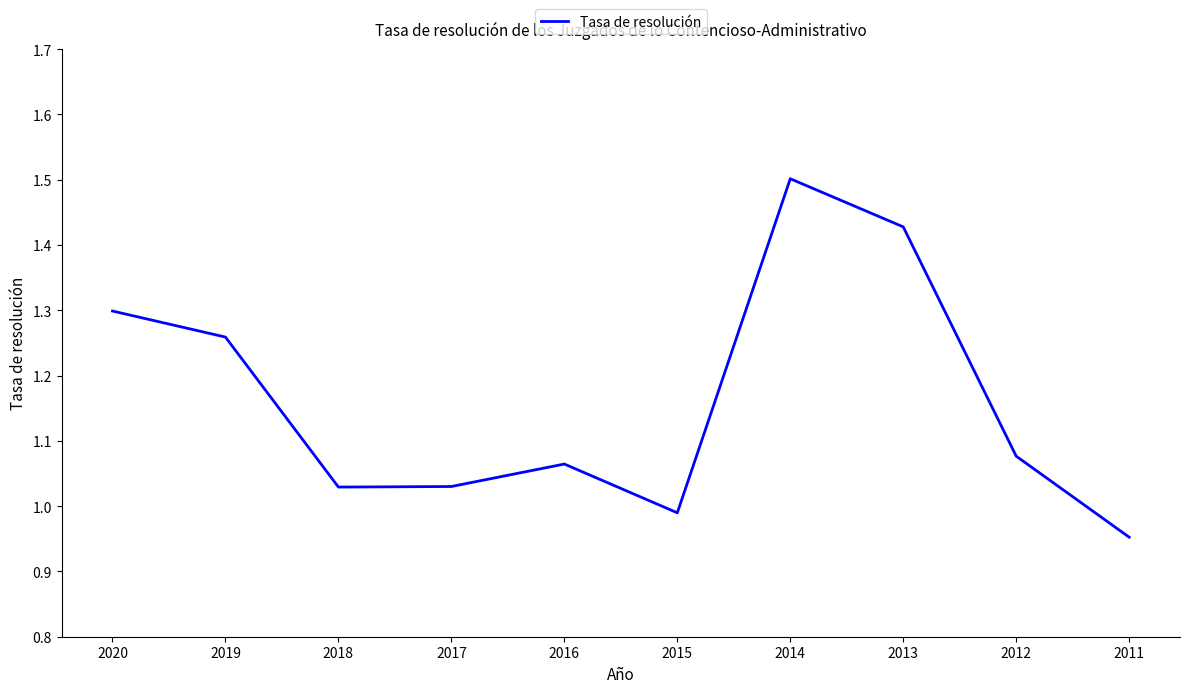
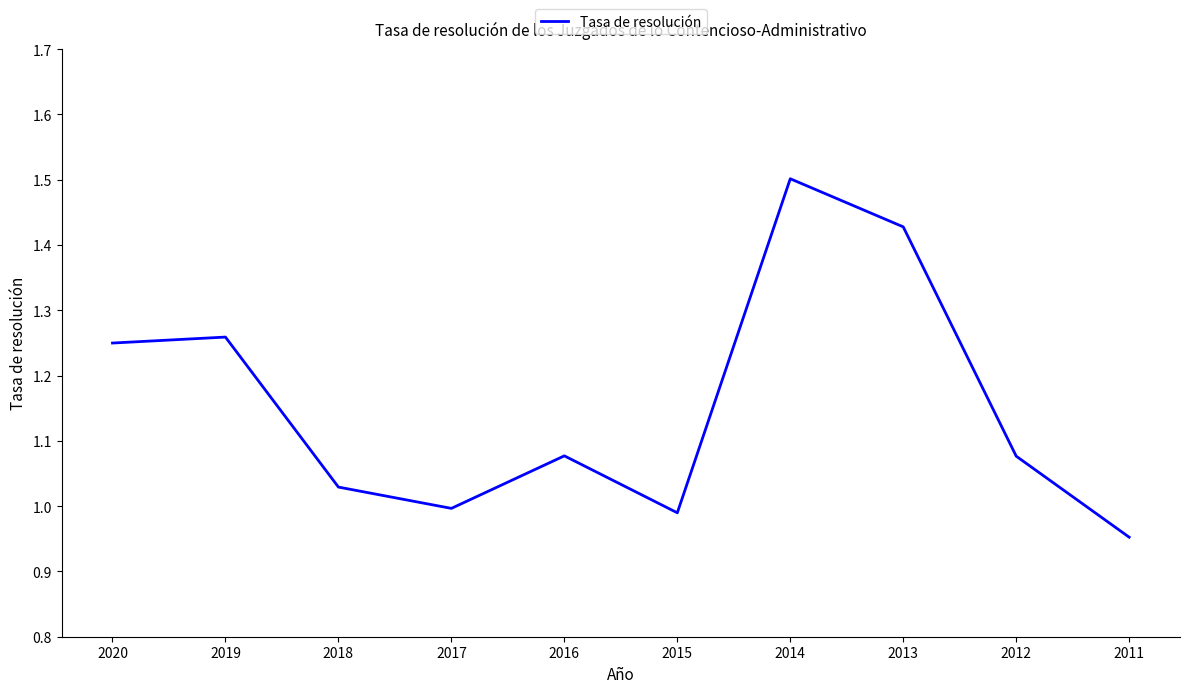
2020: 1.30 -> 1.25
2017: 1.03 -> 1.00
2016: 1.06 -> 1.08
